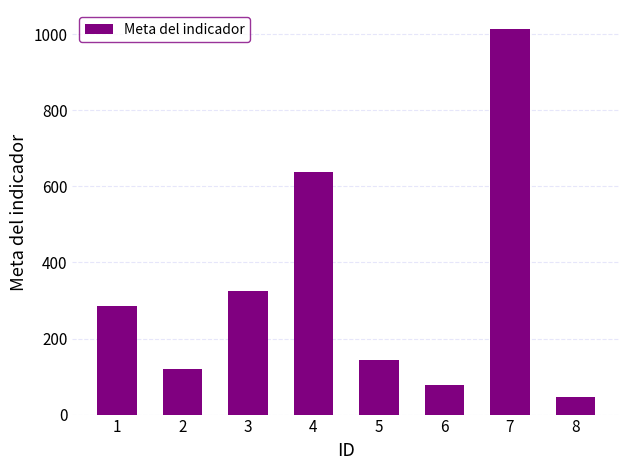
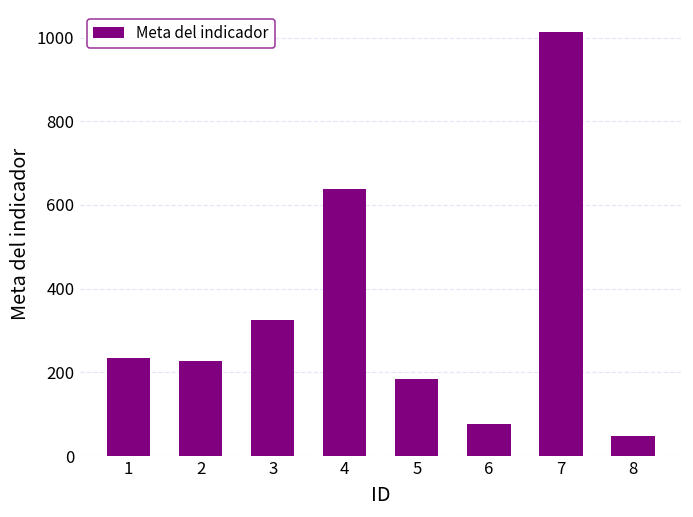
1: 290 -> 230
2: 120 -> 230
5: 140 -> 180
